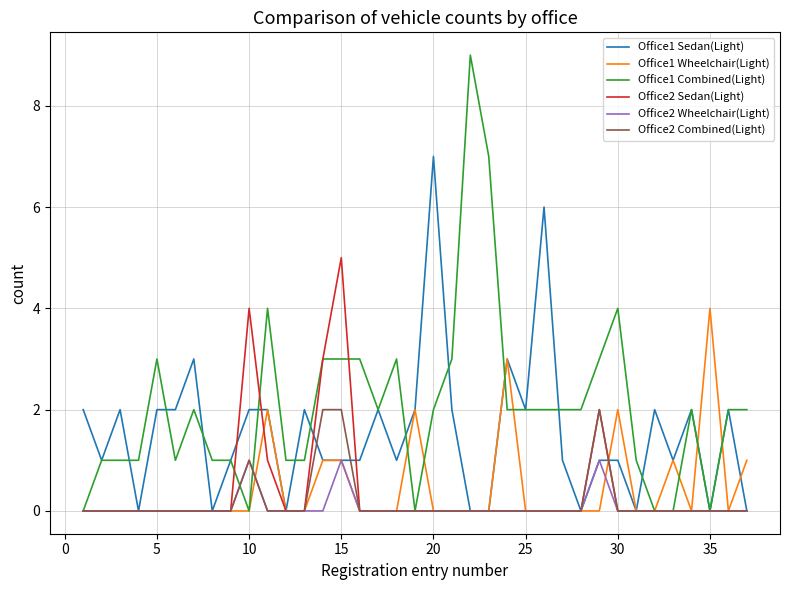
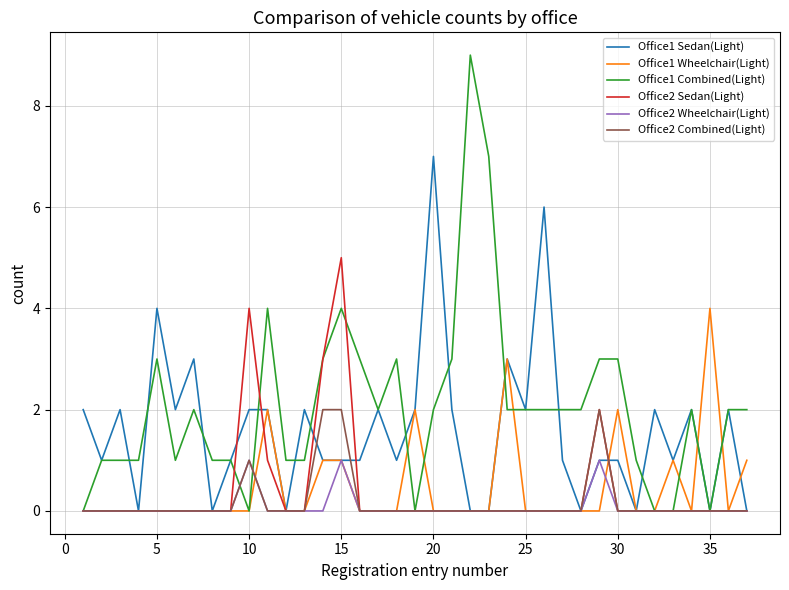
Office1 Sedan(Light), 5: 2 -> 4
Office1 Combined(Light), 15: 3 -> 4
Office1 Combined(Light), 30: 4 -> 3
